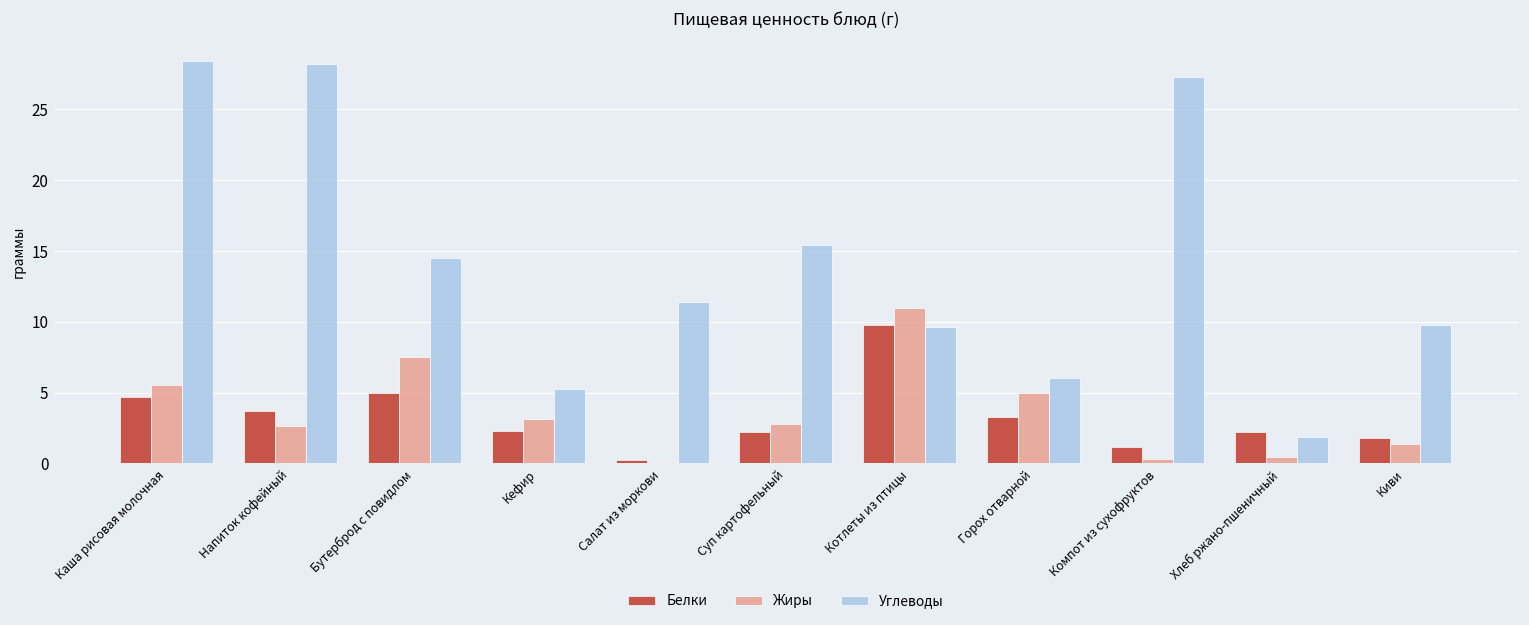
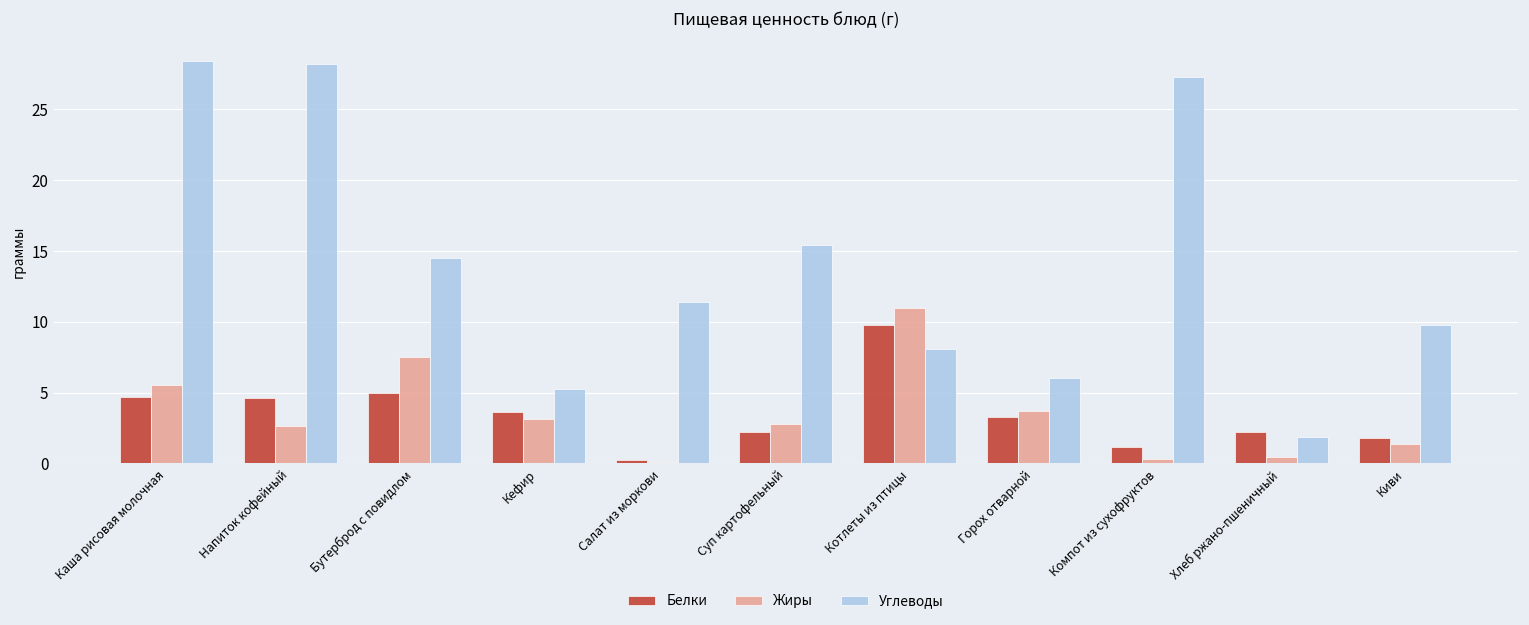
Белки, Напиток кофейный: 3.7 -> 4.6
Белки, Кефир: 2.3 -> 3.6
Углеводы, Котлеты из птицы: 9.6 -> 8.1
Жиры, Горох отварной: 5.0 -> 3.7
